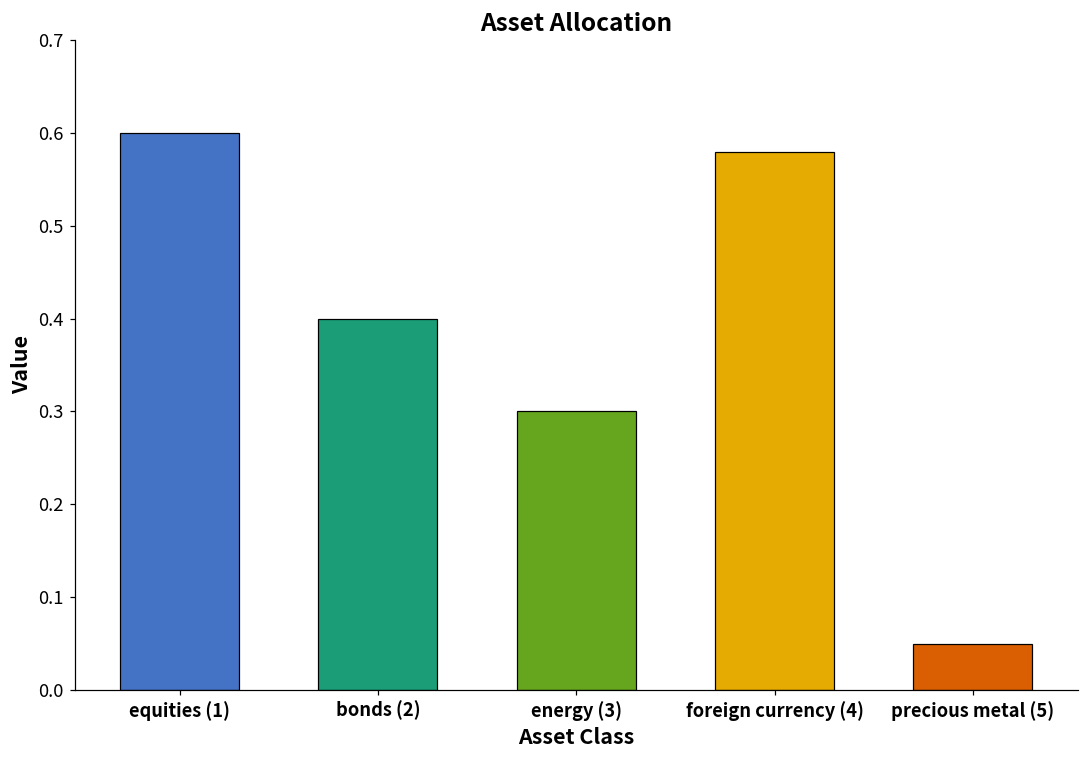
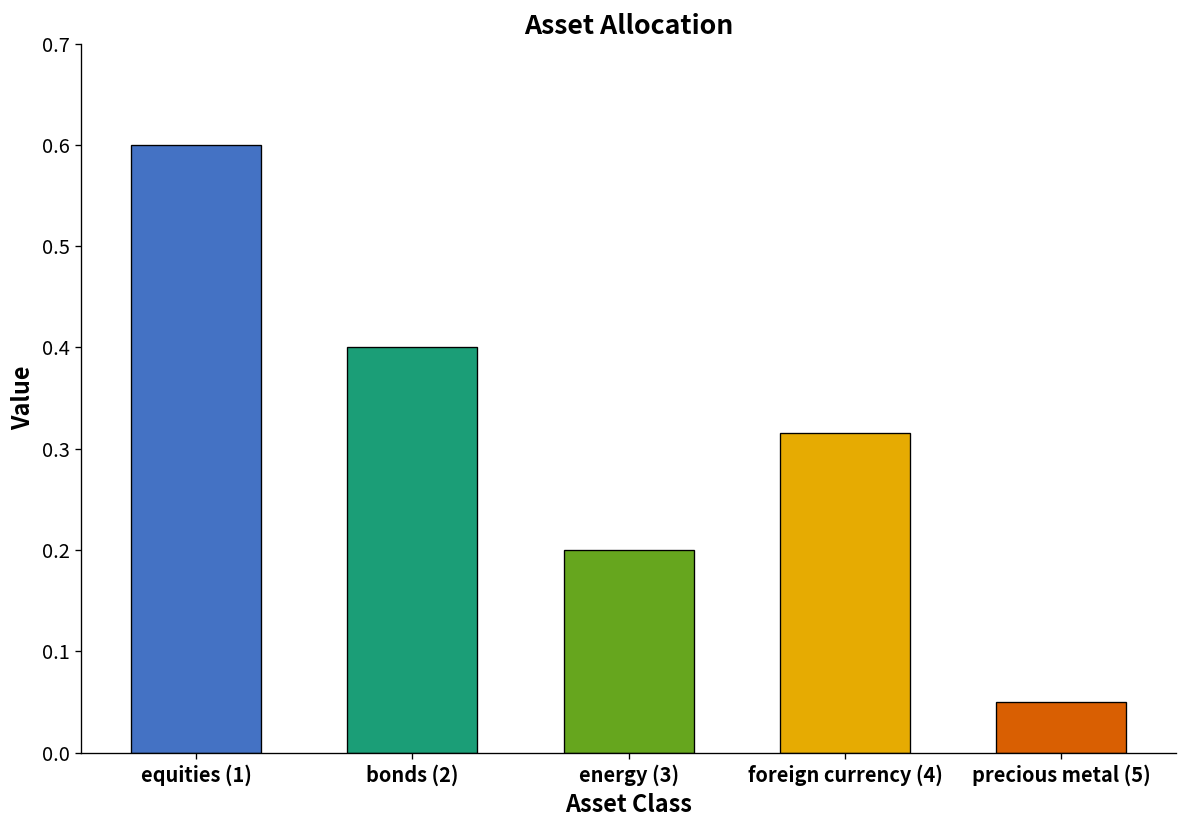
energy (3): 0.3 -> 0.2
foreign currency (4): 0.58 -> 0.32
